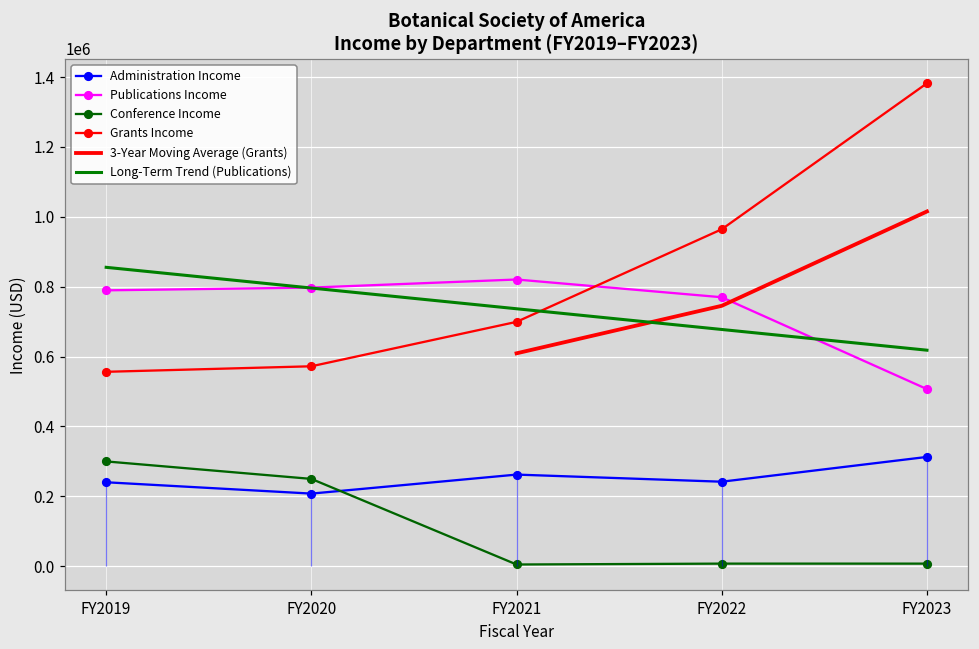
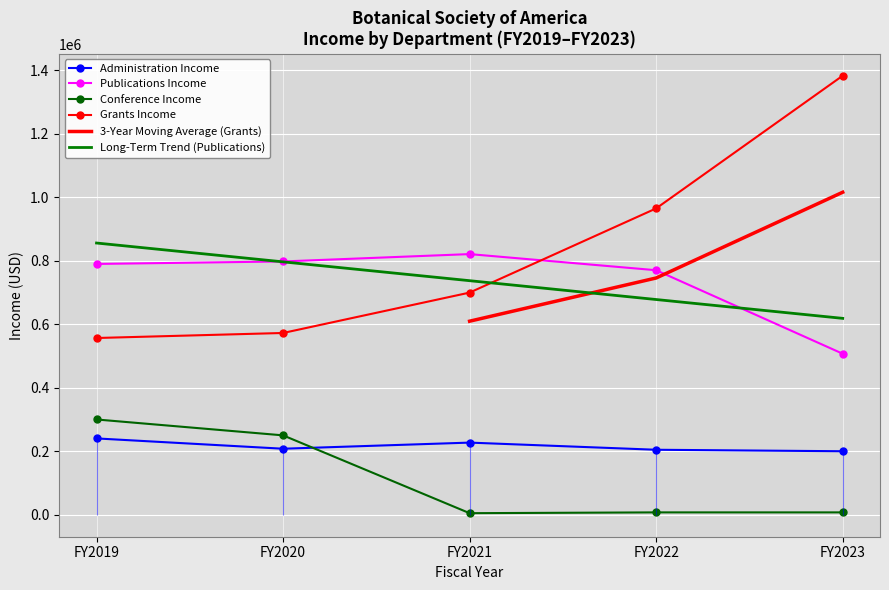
Administration Income, FY2021: 260000 -> 230000
Administration Income, FY2022: 240000 -> 200000
Administration Income, FY2023: 310000 -> 200000
